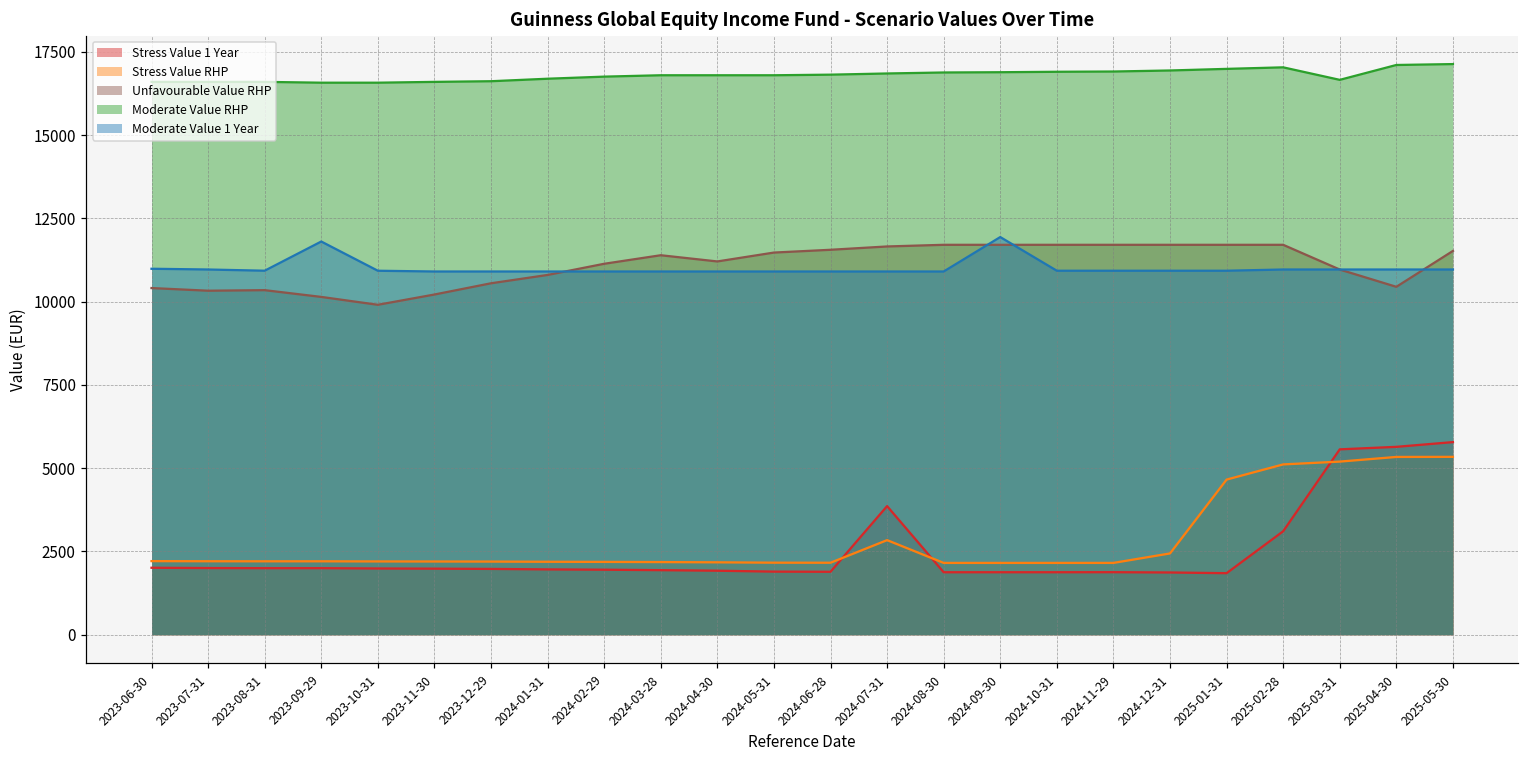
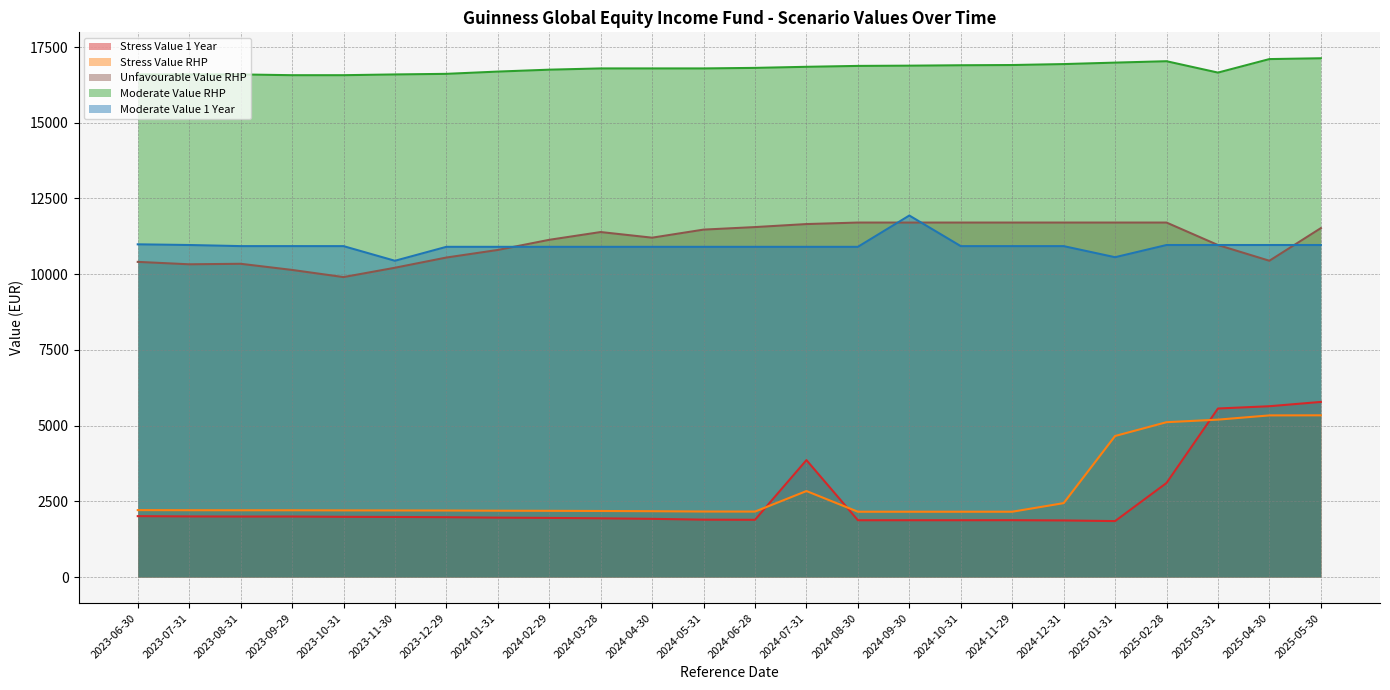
Moderate Value 1 Year, 2023-09-29: 11800 -> 10900
Moderate Value 1 Year, 2023-11-30: 10900 -> 10400
Moderate Value 1 Year, 2025-01-31: 10900 -> 10600
